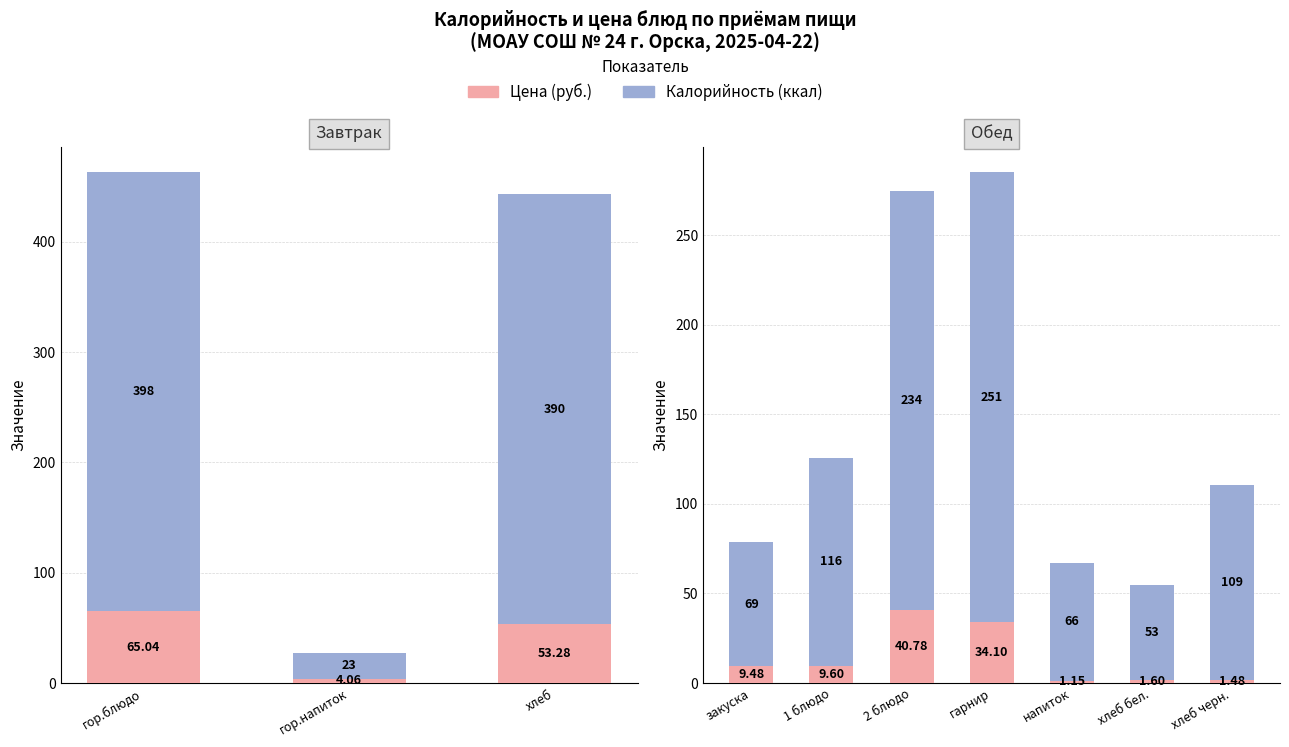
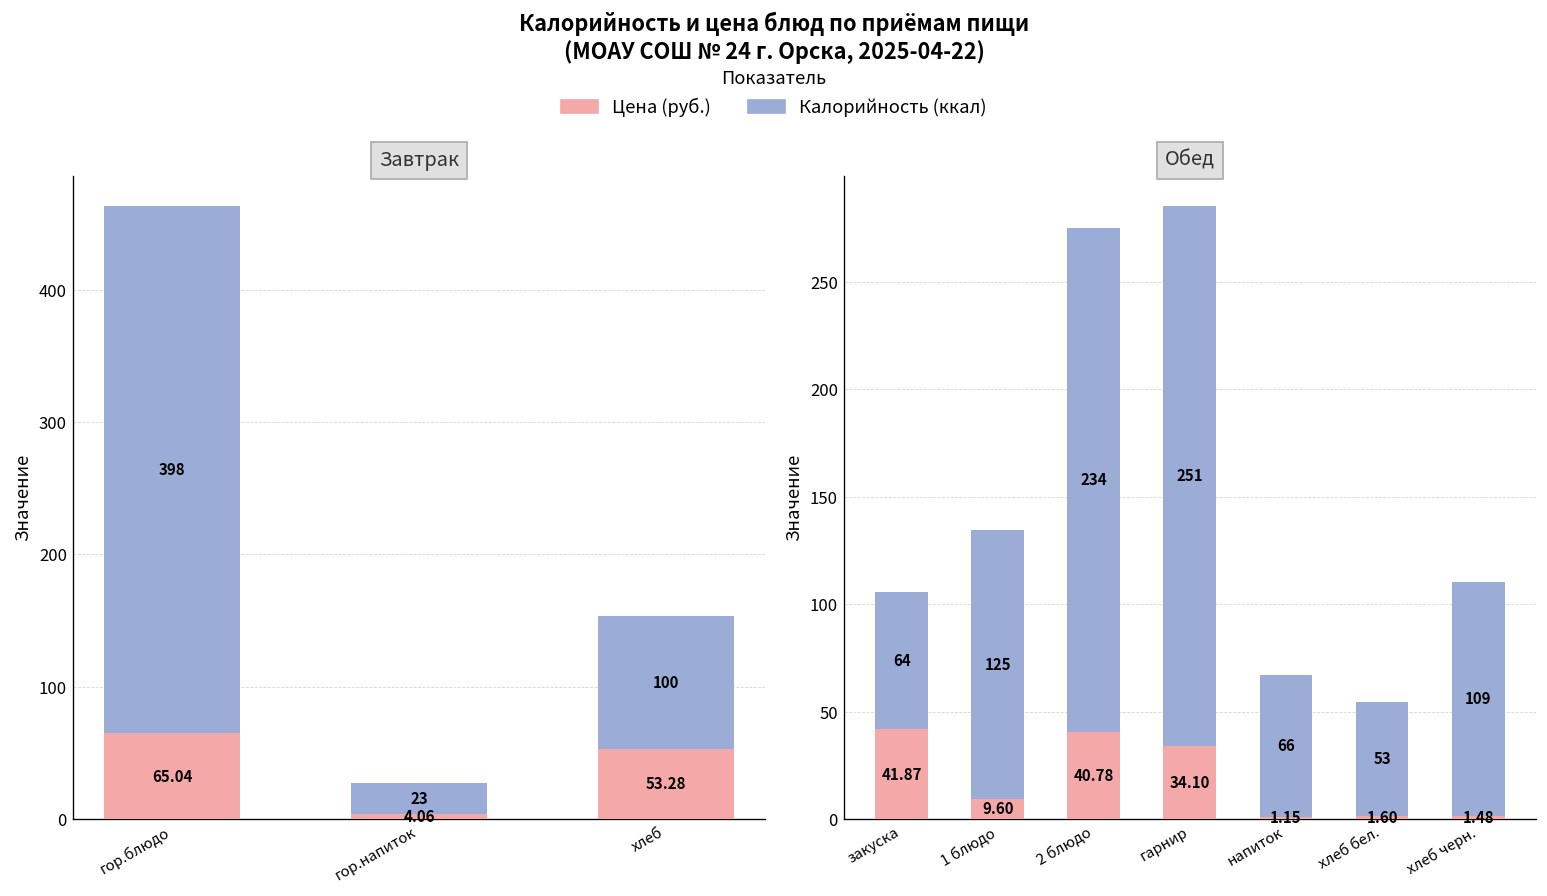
Завтрак, Калорийность (ккал), хлеб: 390 -> 100
Обед, Цена (руб.), закуска: 9.48 -> 41.87
Обед, Калорийность (ккал), закуска: 69 -> 64
Обед, Калорийность (ккал), 1 блюдо: 116 -> 125
